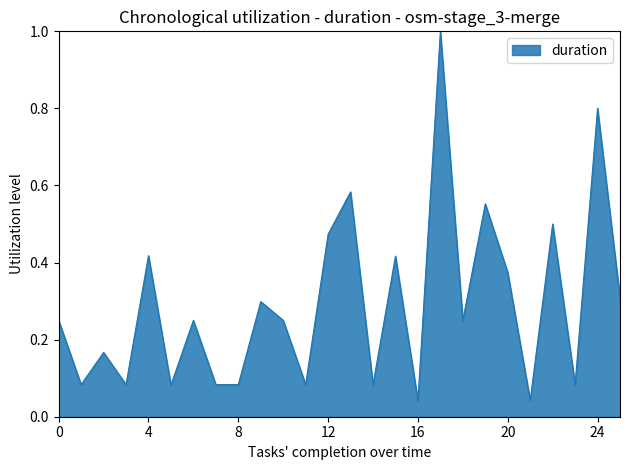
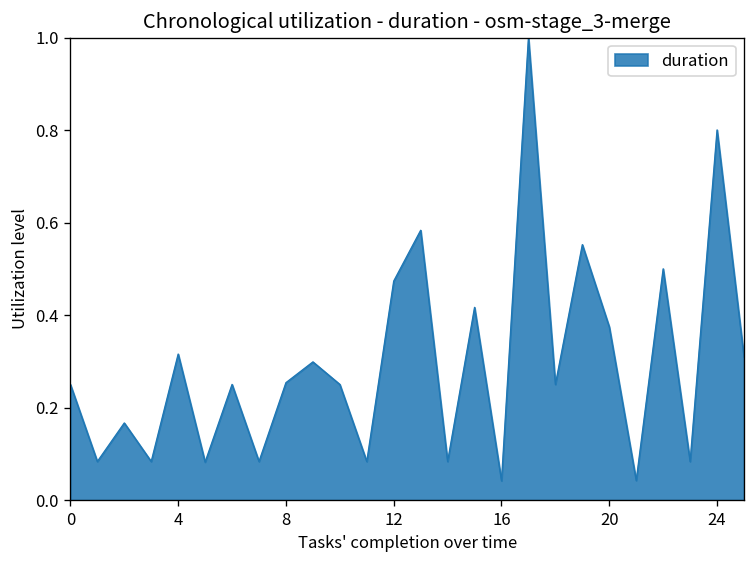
4: 0.42 -> 0.32
8: 0.08 -> 0.25
